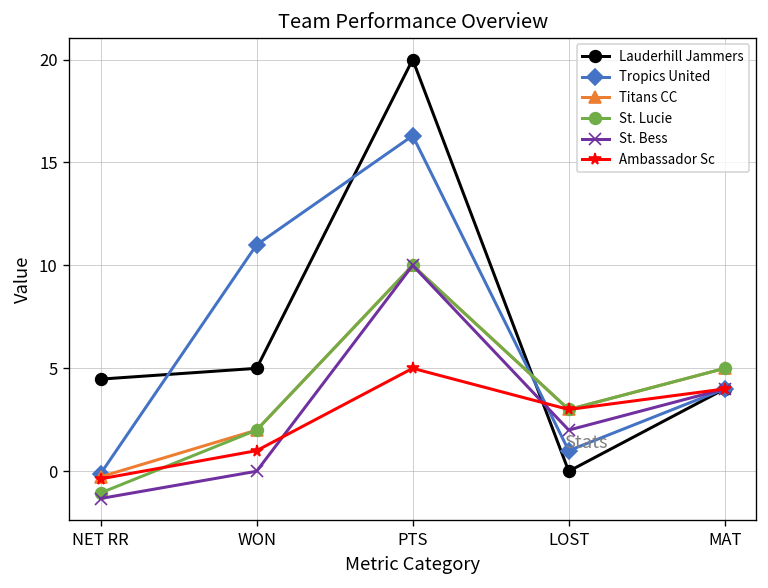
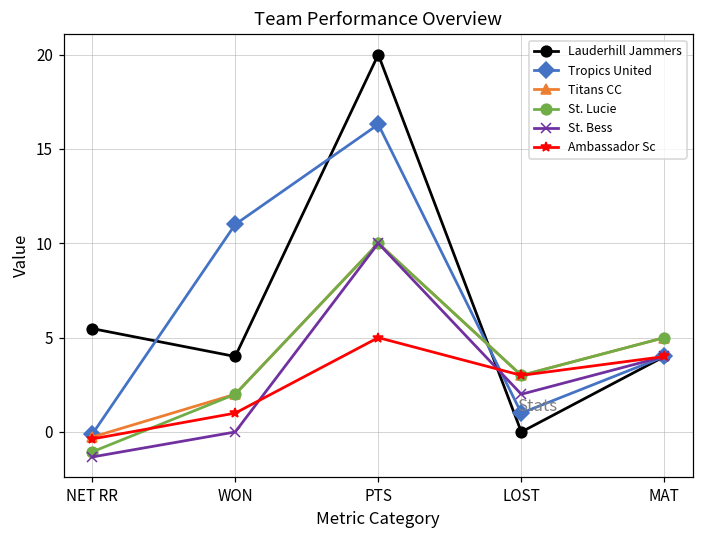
Lauderhill Jammers, NET RR: 4.5 -> 5.5
Lauderhill Jammers, WON: 5 -> 4
